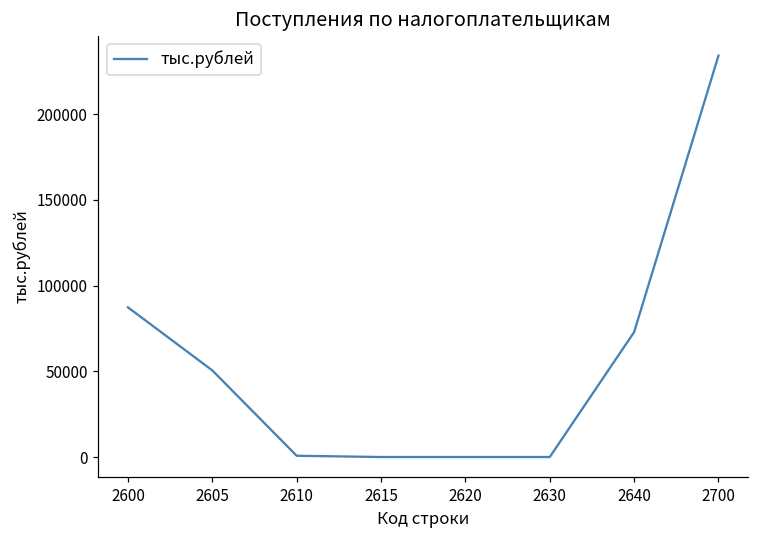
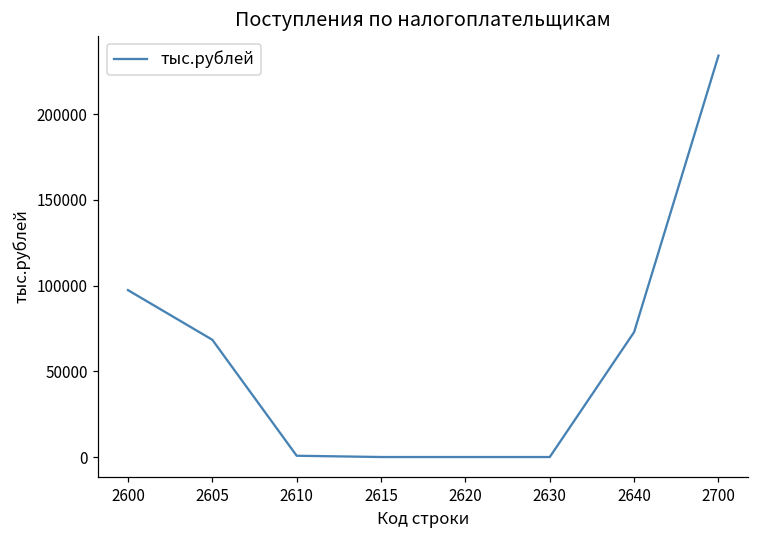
2600: 87000 -> 97000
2605: 51000 -> 68000
